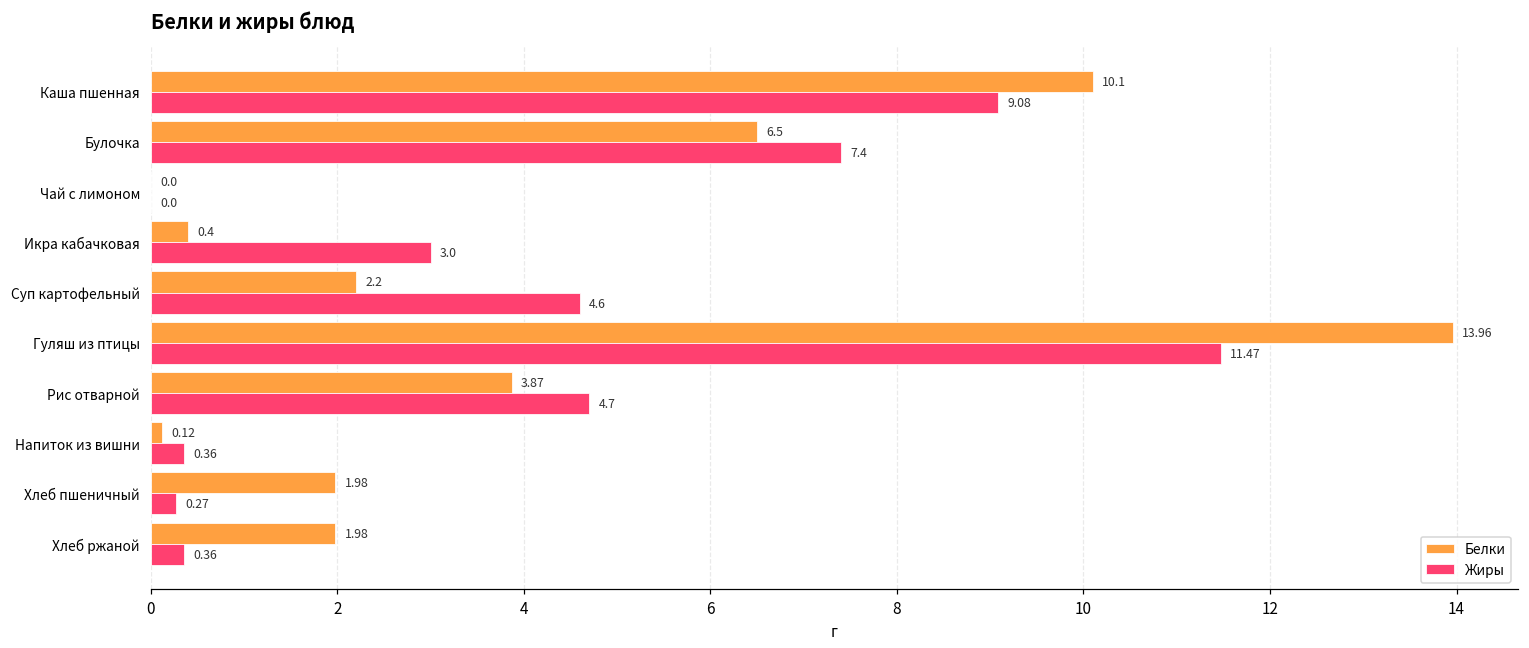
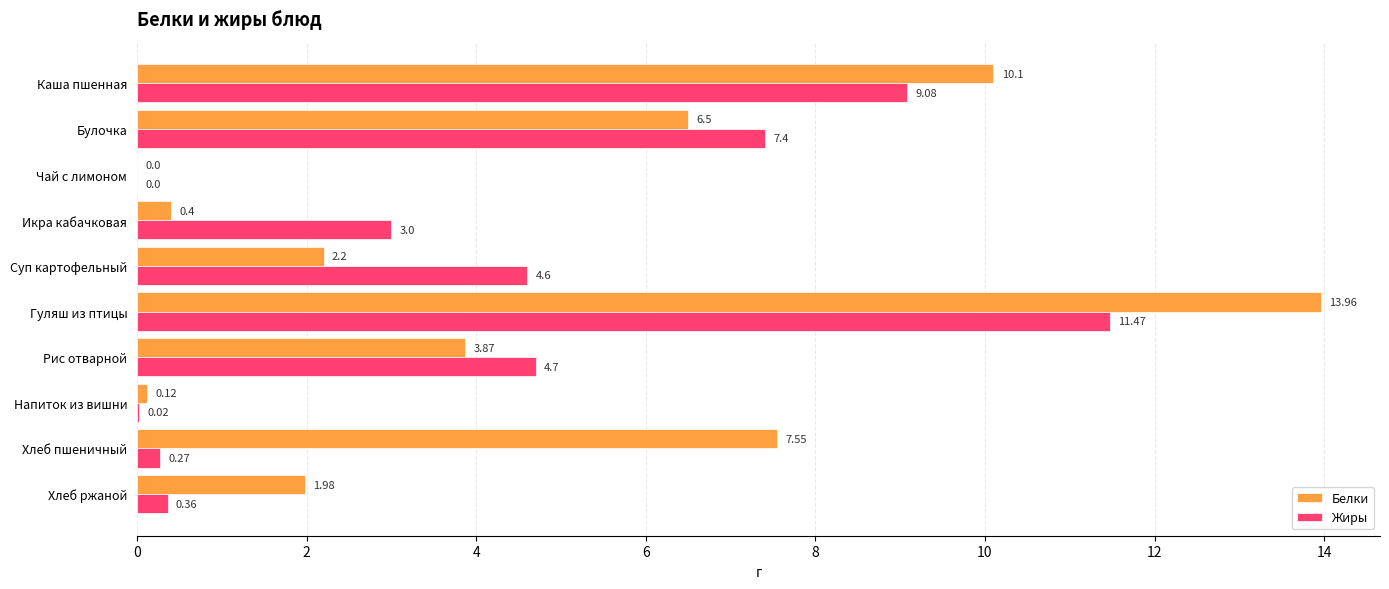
Жиры, Напиток из вишни: 0.36 -> 0.02
Белки, Хлеб пшеничный: 1.98 -> 7.55
